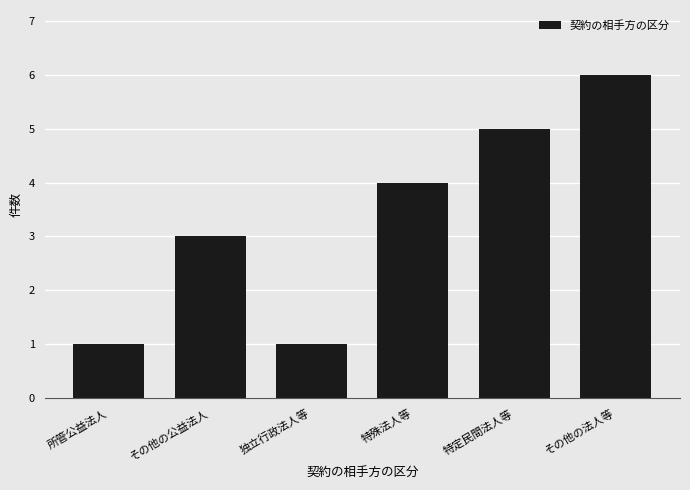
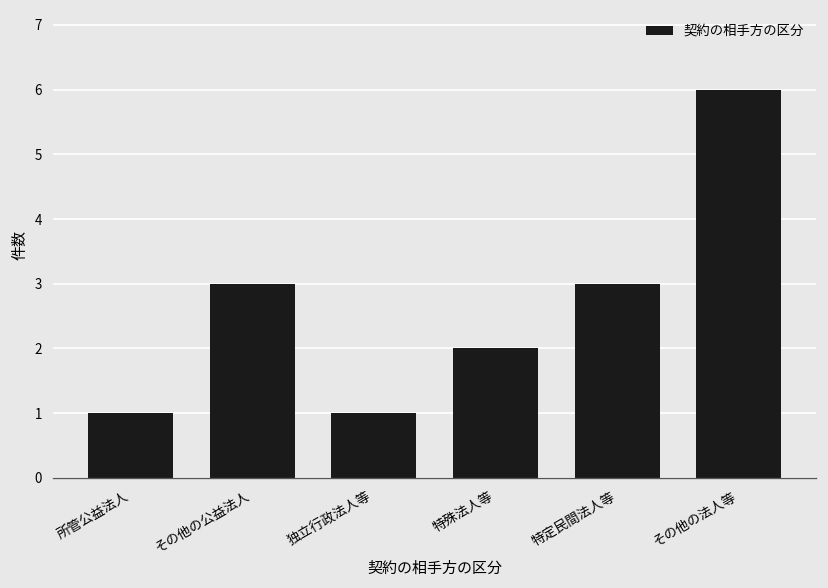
特殊法人等: 4 -> 2
特定民間法人等: 5 -> 3
